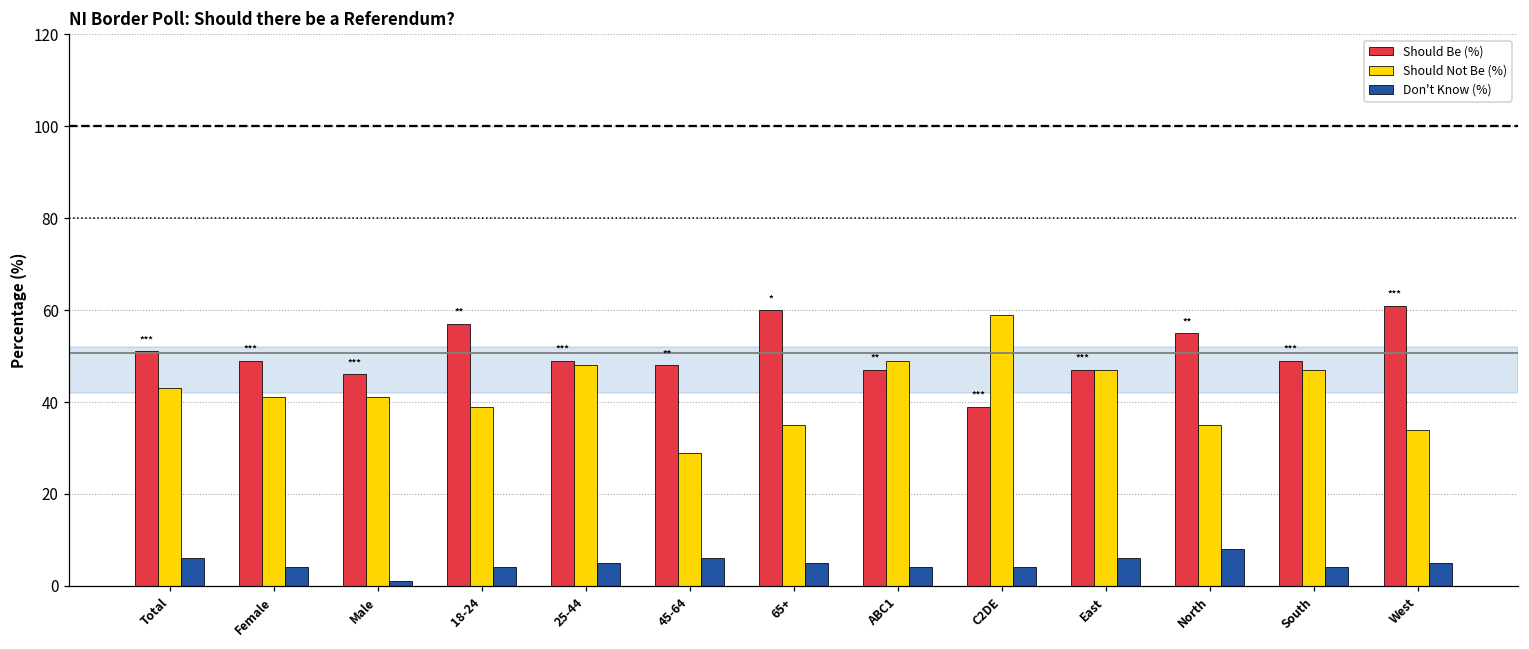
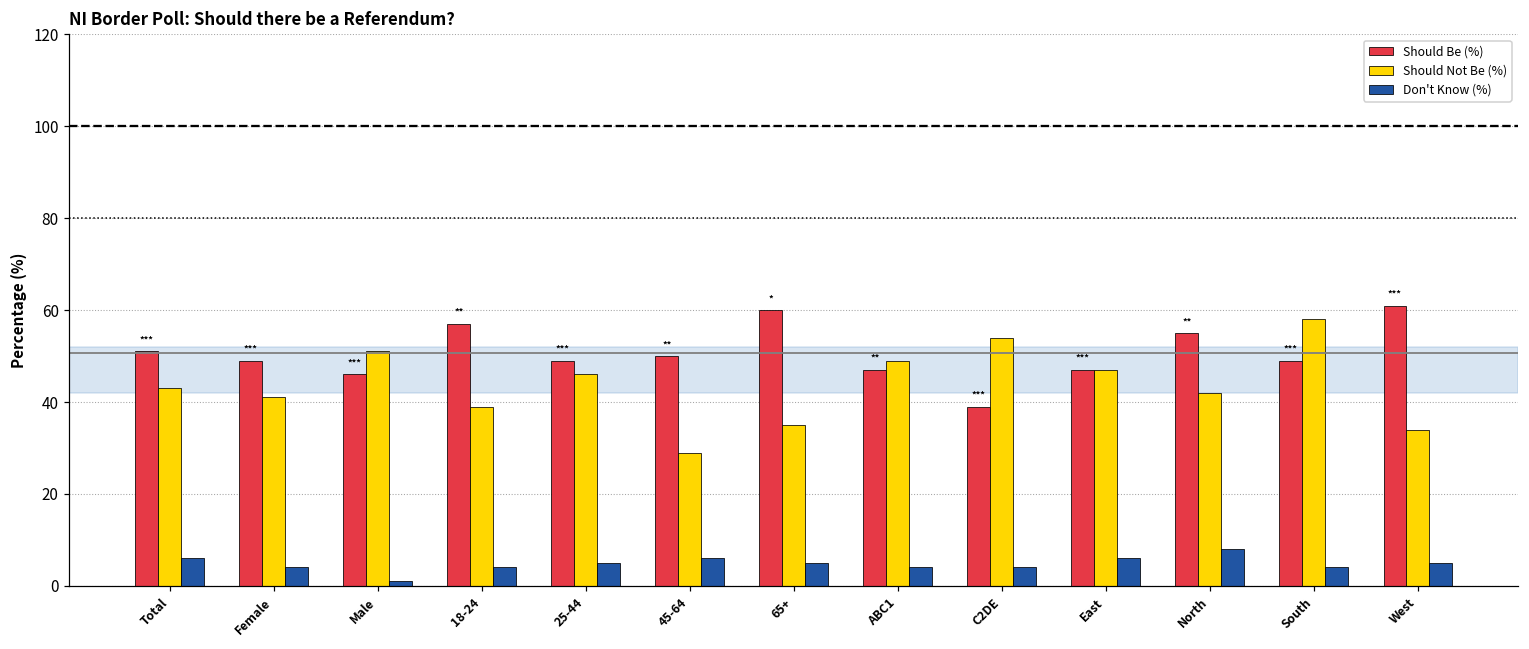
Should Not Be (%), Male: 41 -> 51
Should Not Be (%), 25-44: 48 -> 46
Should Be (%), 45-64: 48 -> 50
Should Not Be (%), C2DE: 59 -> 54
Should Not Be (%), North: 35 -> 42
Should Not Be (%), South: 47 -> 58
